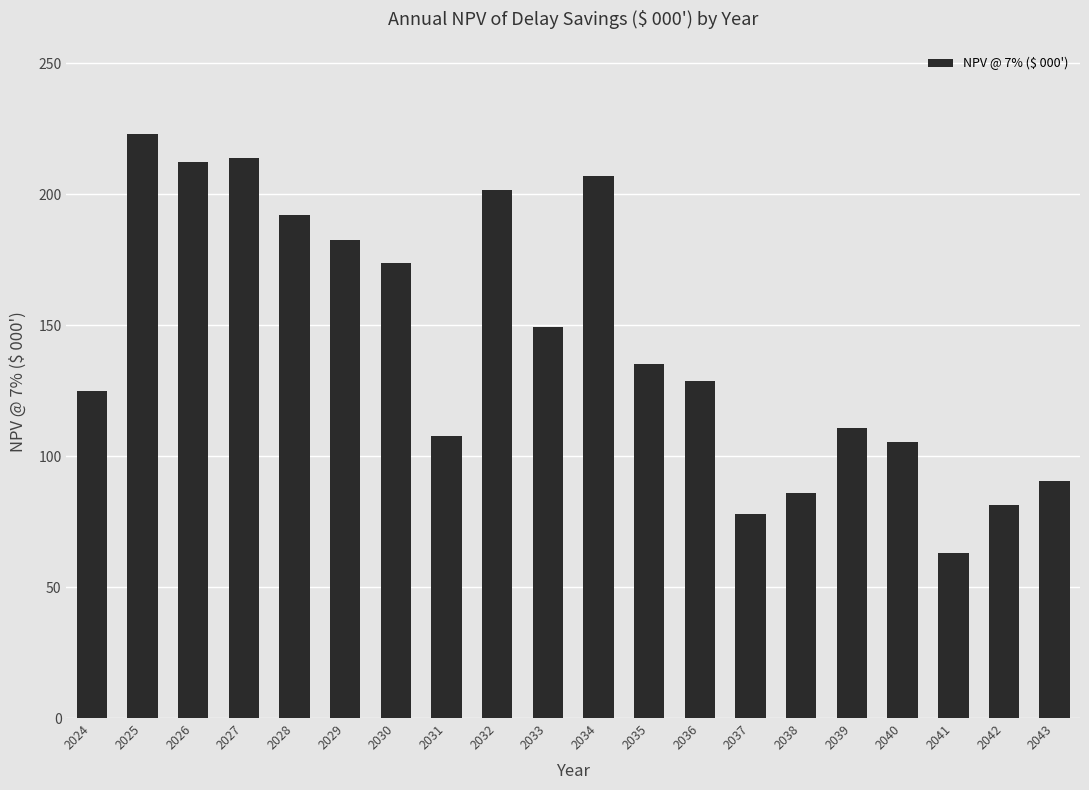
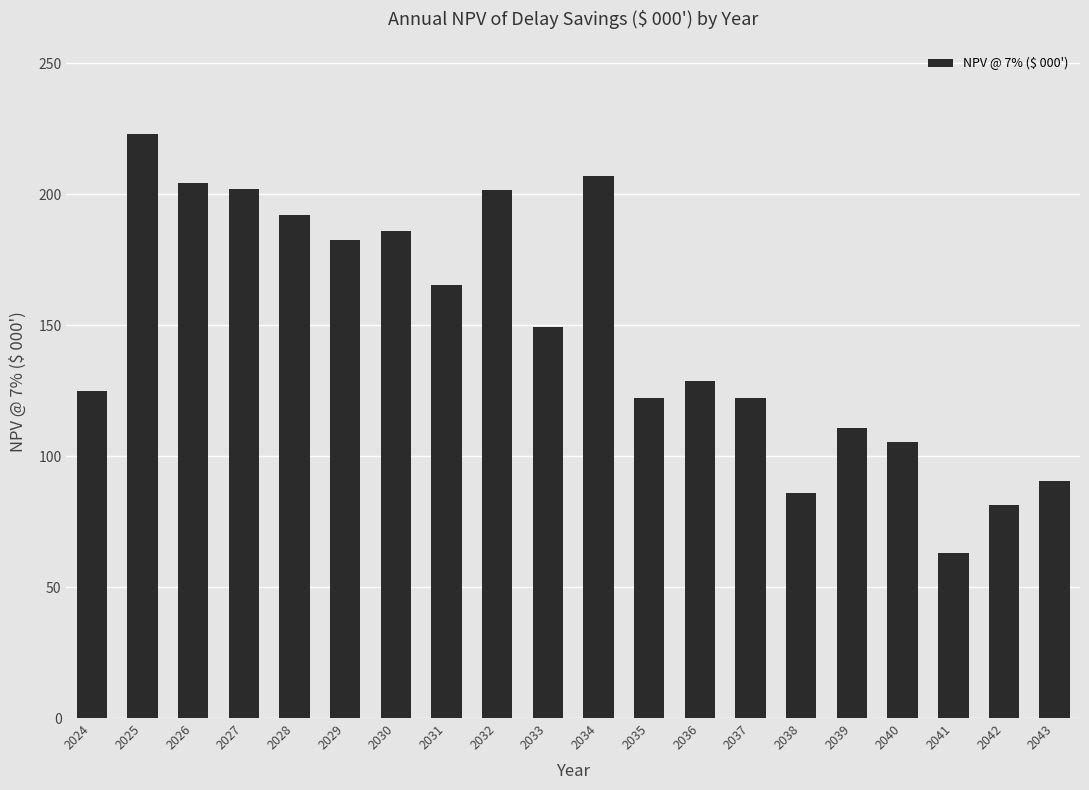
2026: 212 -> 204
2027: 214 -> 202
2030: 174 -> 186
2031: 108 -> 165
2035: 135 -> 122
2037: 78 -> 122
